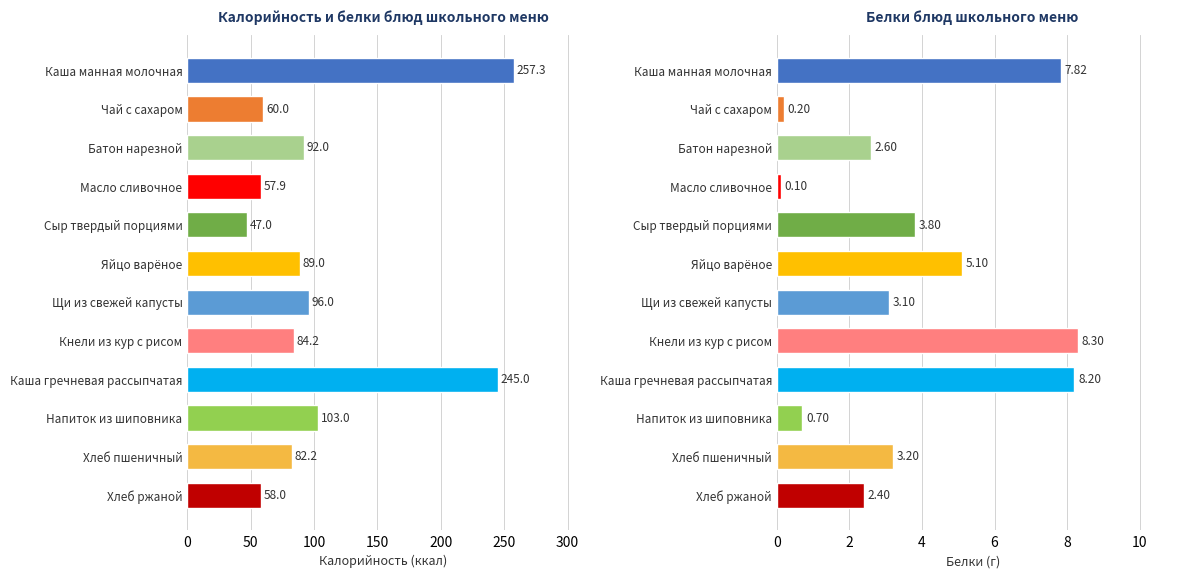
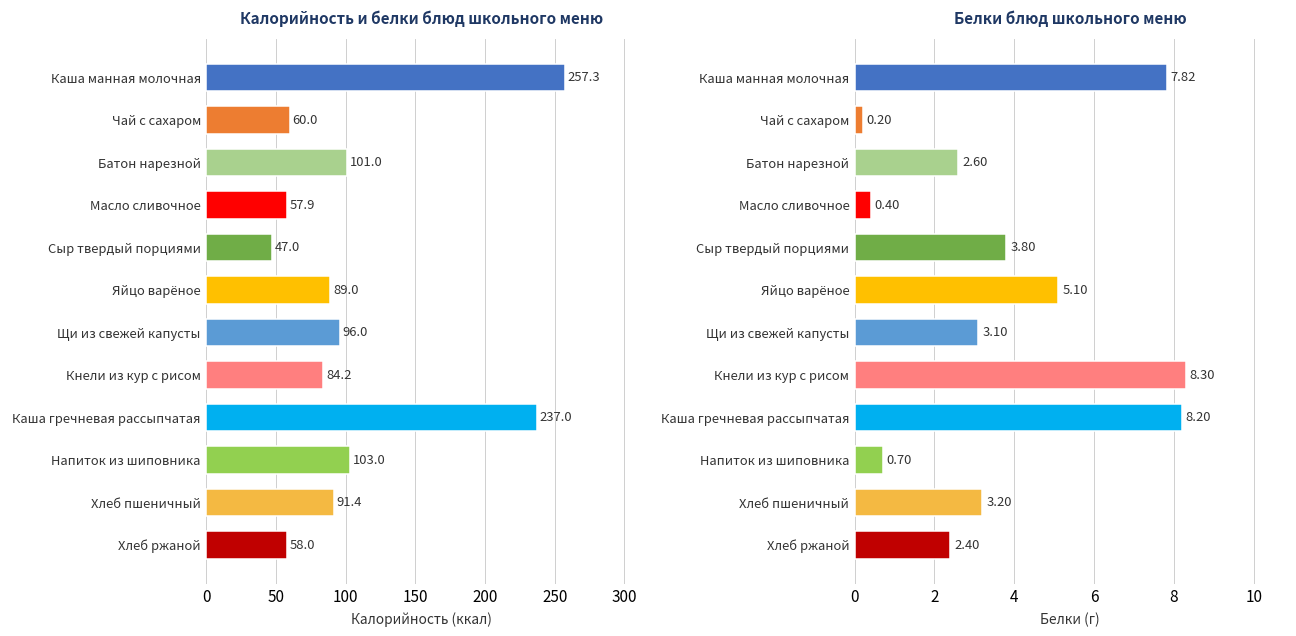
Калорийность и белки блюд школьного меню, Батон нарезной: 92.0 -> 101.0
Калорийность и белки блюд школьного меню, Каша гречневая рассыпчатая: 245.0 -> 237.0
Калорийность и белки блюд школьного меню, Хлеб пшеничный: 82.2 -> 91.4
Белки блюд школьного меню, Масло сливочное: 0.10 -> 0.40
